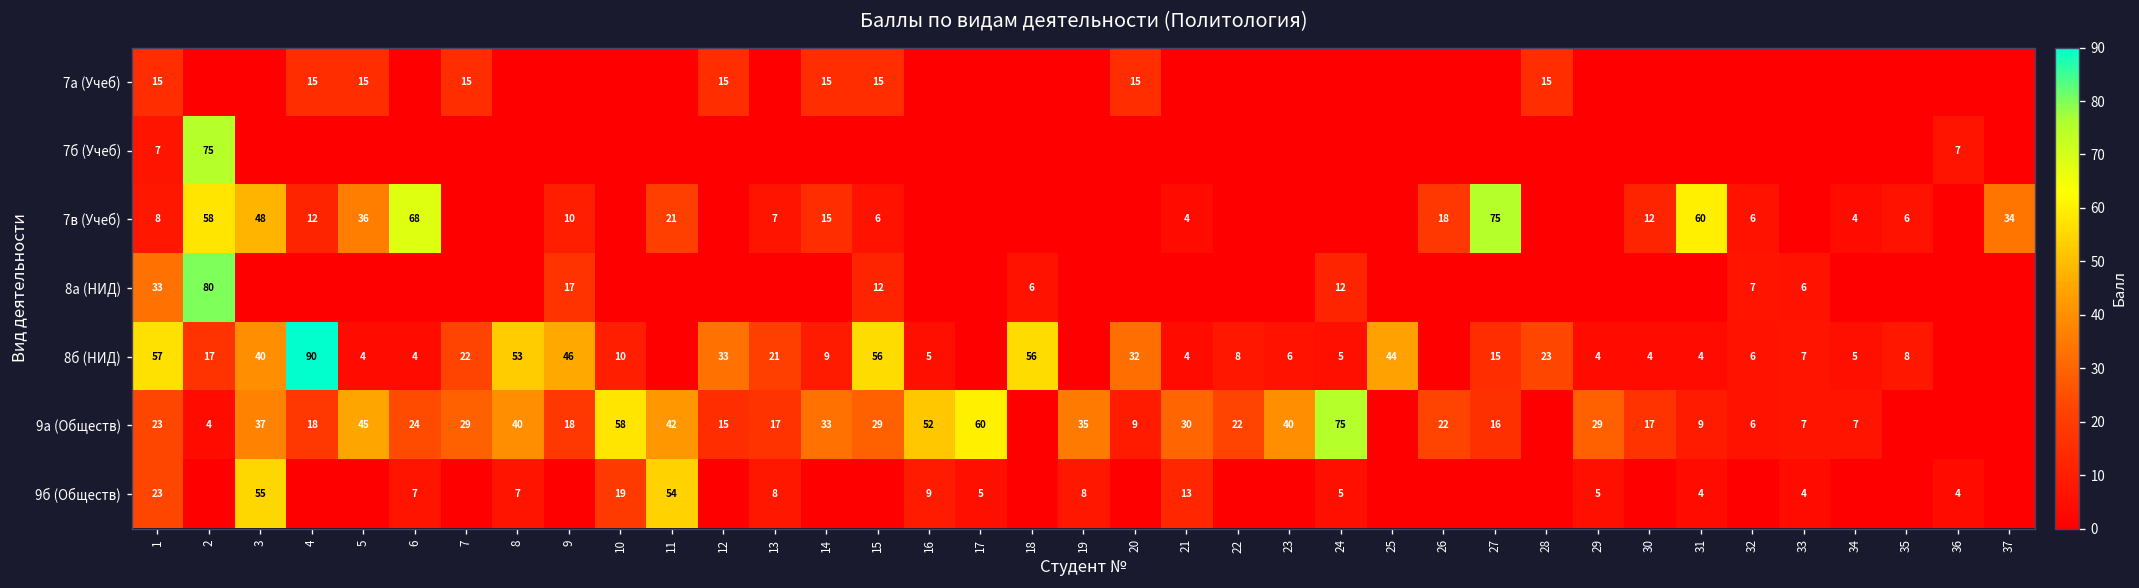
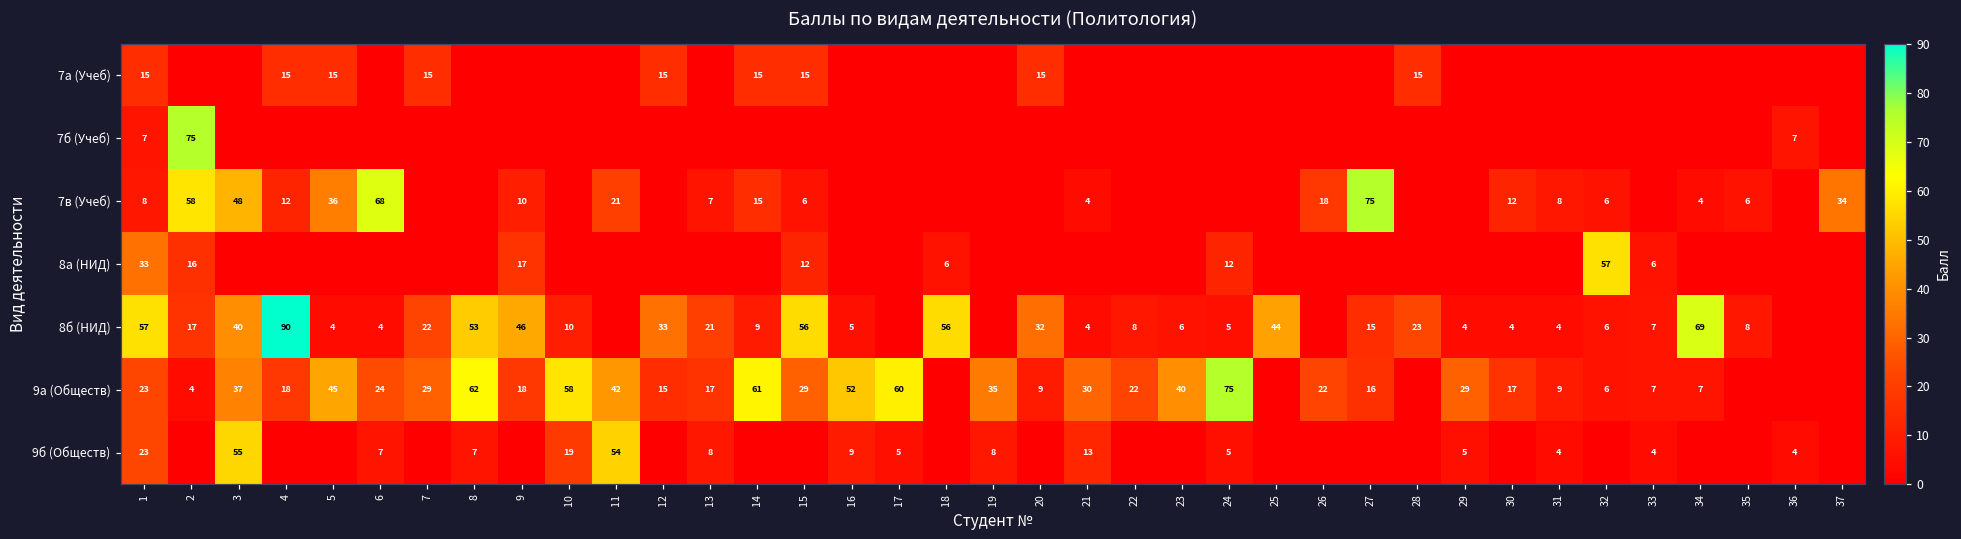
7в (Учеб), 31: 60 -> 8
8а (НИД), 2: 80 -> 16
8а (НИД), 32: 7 -> 57
8б (НИД), 34: 5 -> 69
9а (Обществ), 8: 40 -> 62
9а (Обществ), 14: 33 -> 61
